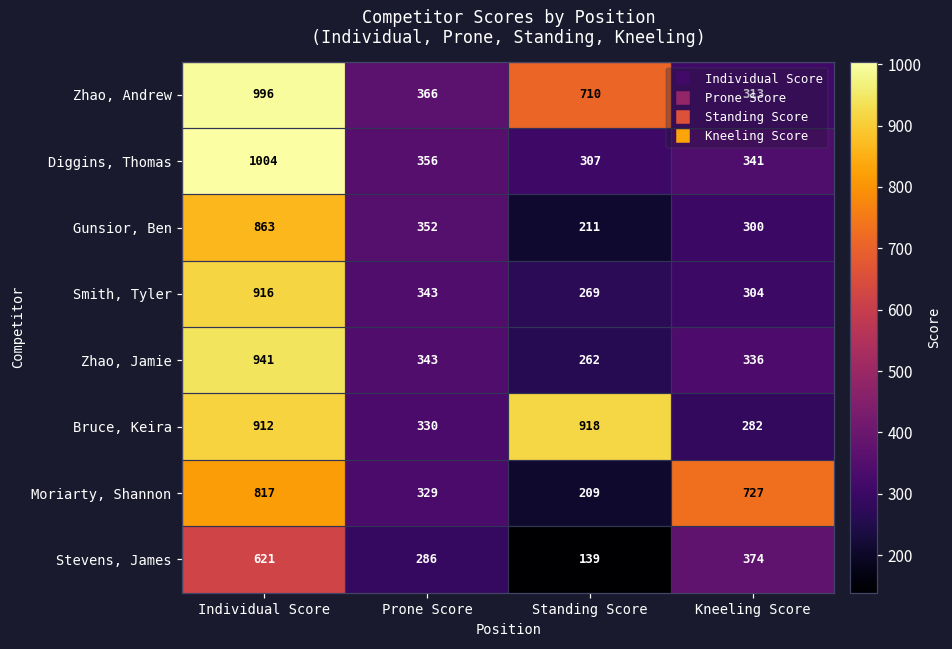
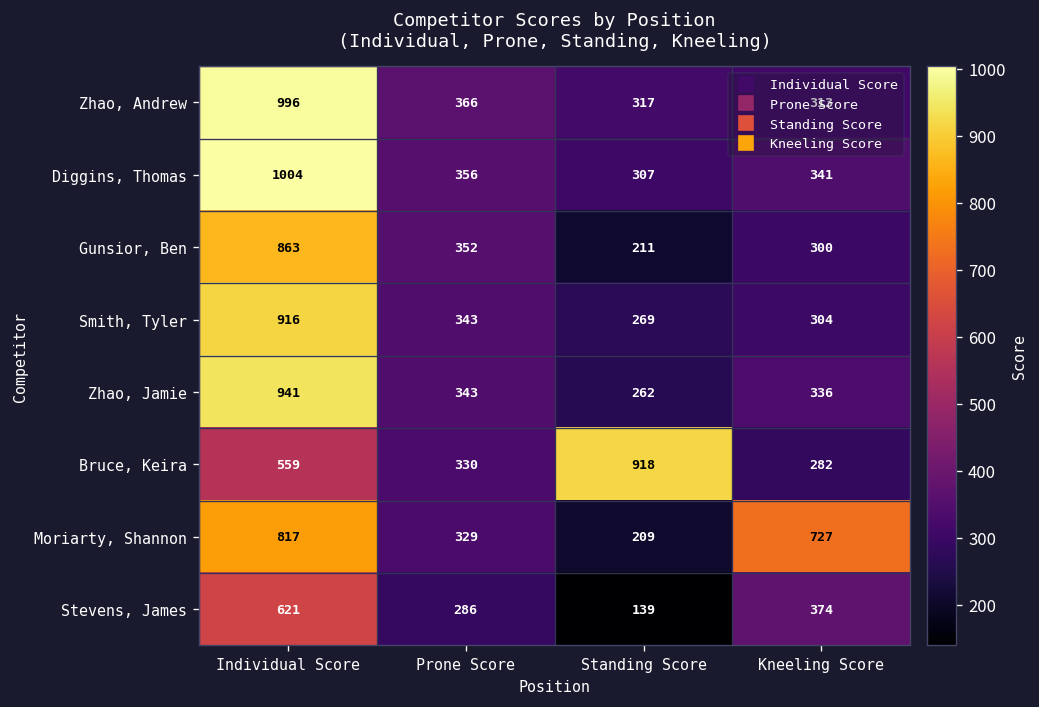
Zhao, Andrew, Standing Score: 710 -> 317
Bruce, Keira, Individual Score: 912 -> 559
